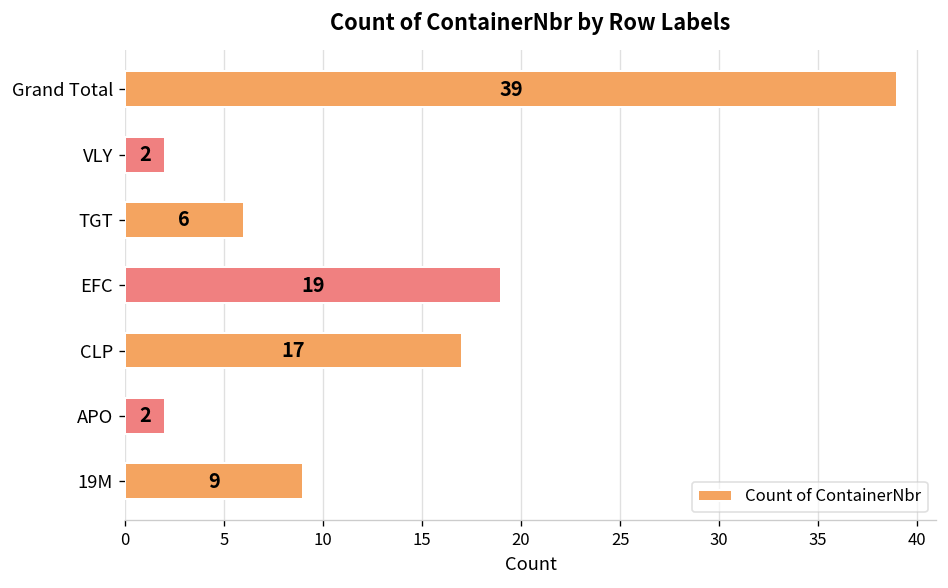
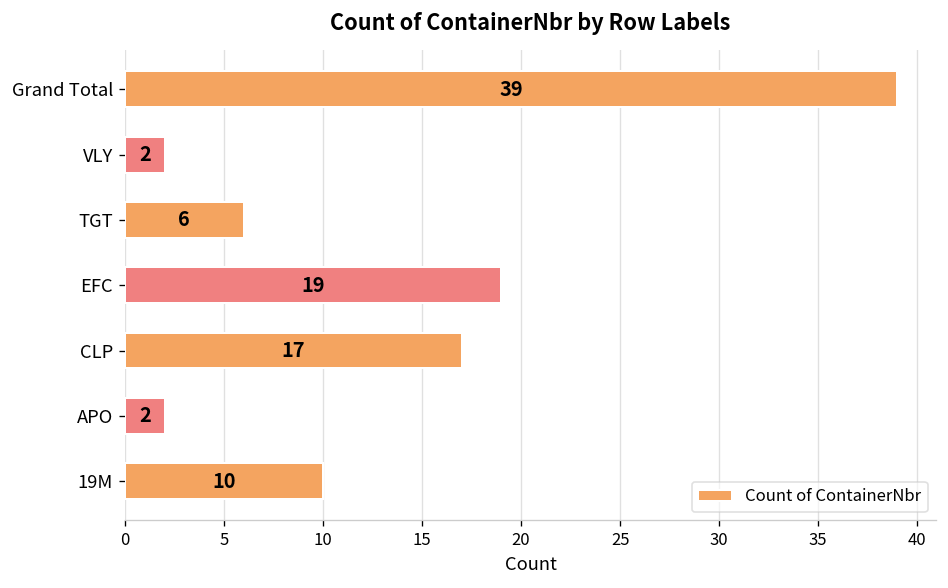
19M: 9 -> 10
